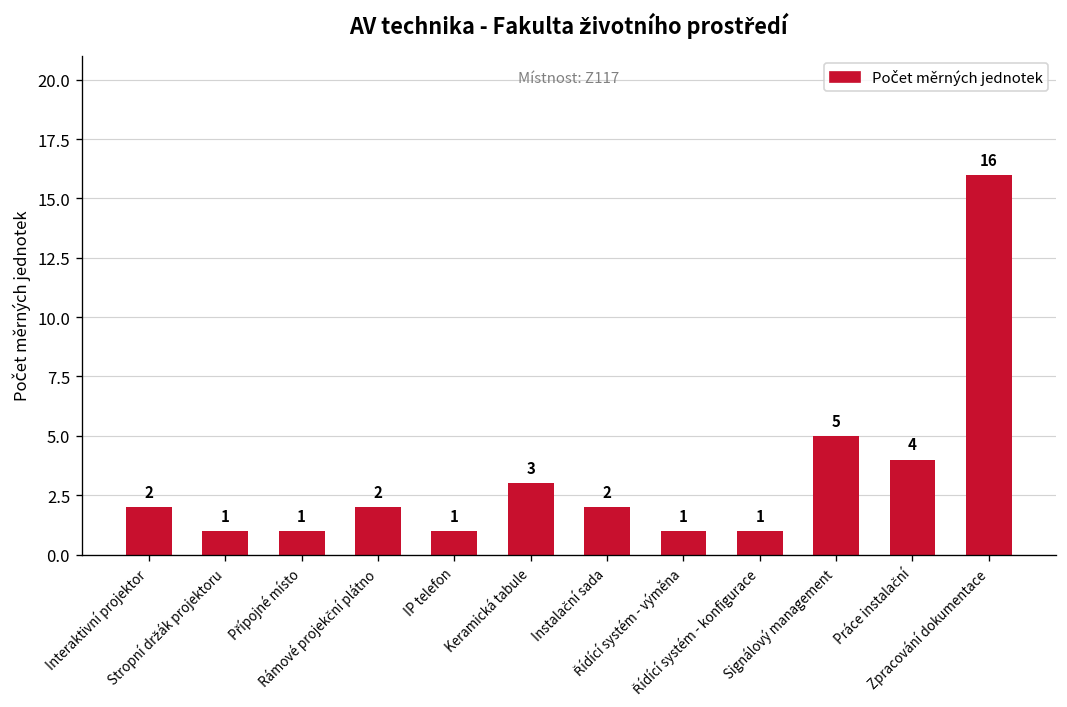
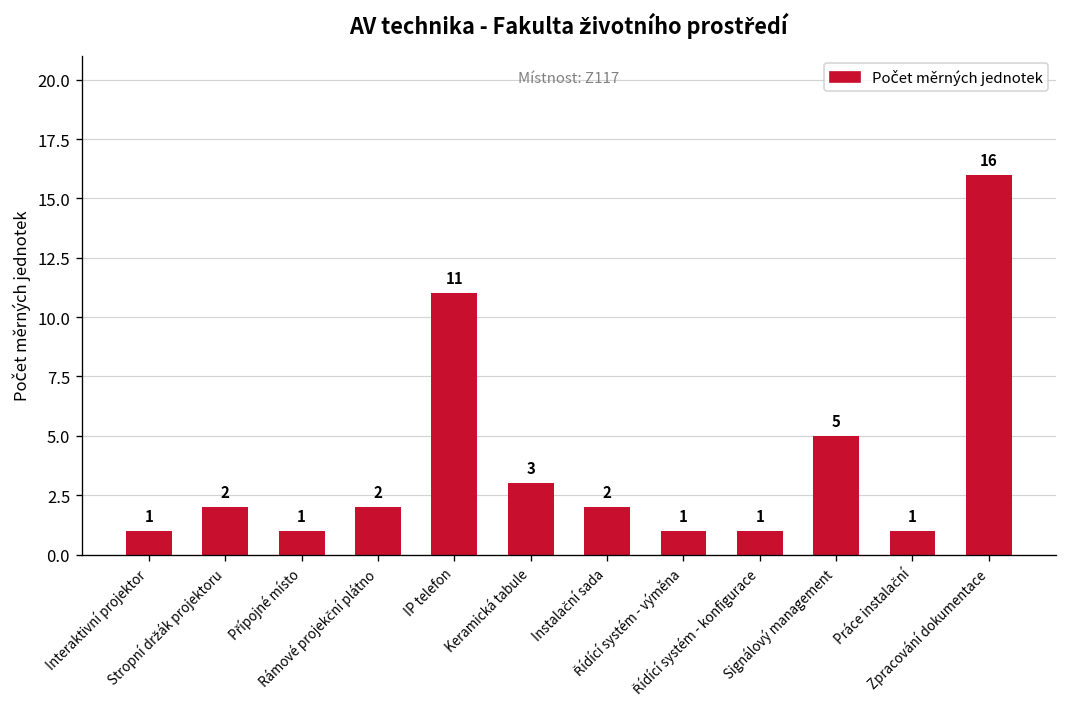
Interaktivní projektor: 2 -> 1
Stropní držák projektoru: 1 -> 2
IP telefon: 1 -> 11
Práce instalační: 4 -> 1
